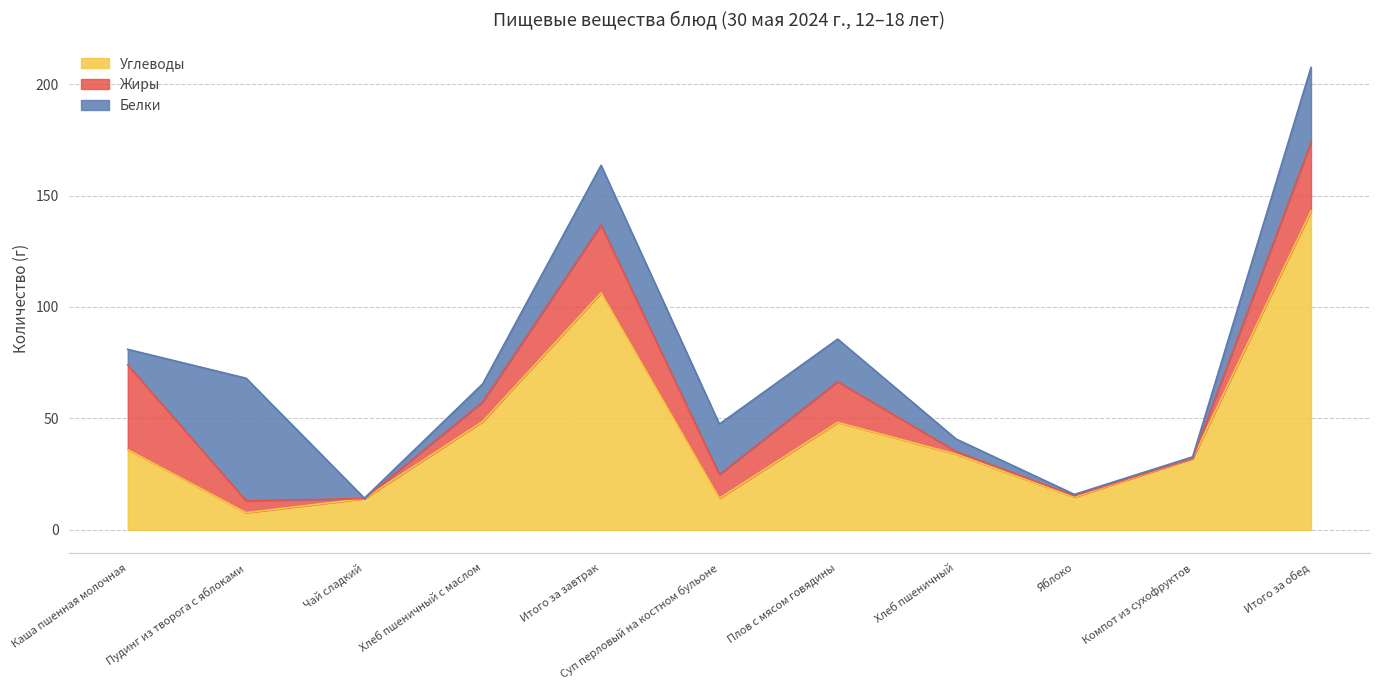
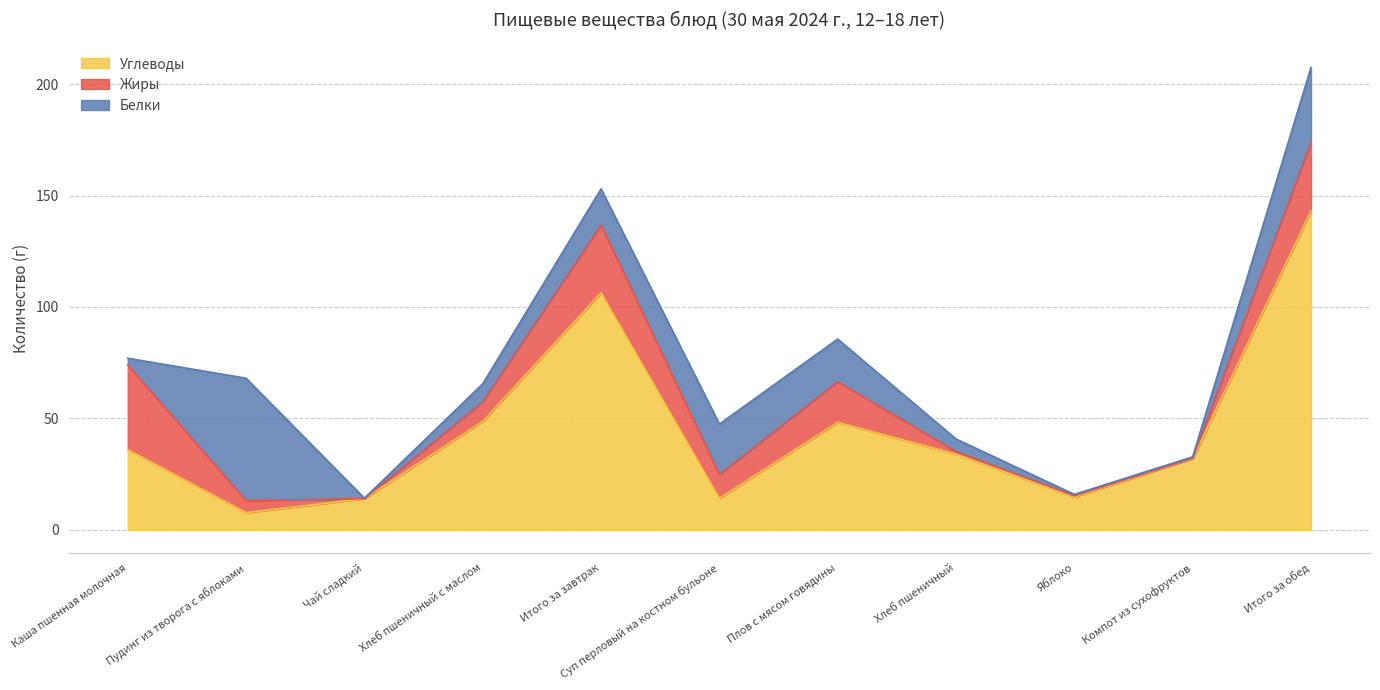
Белки, Каша пшенная молочная: 7 -> 3
Белки, Итого за завтрак: 27 -> 16
